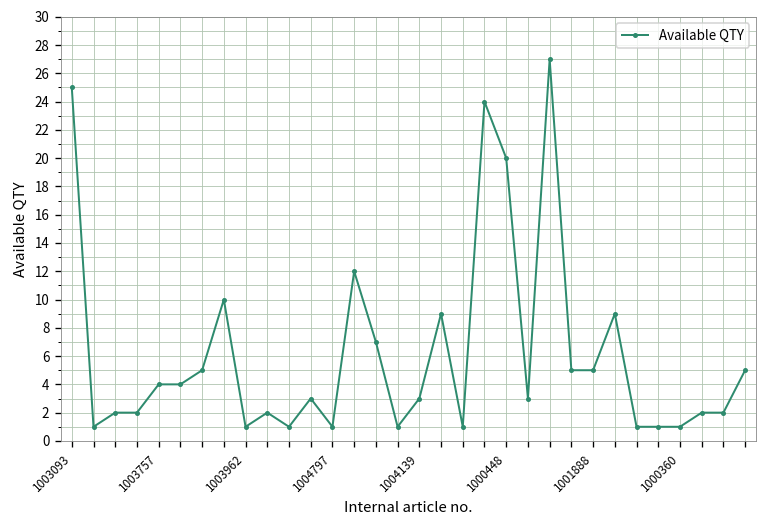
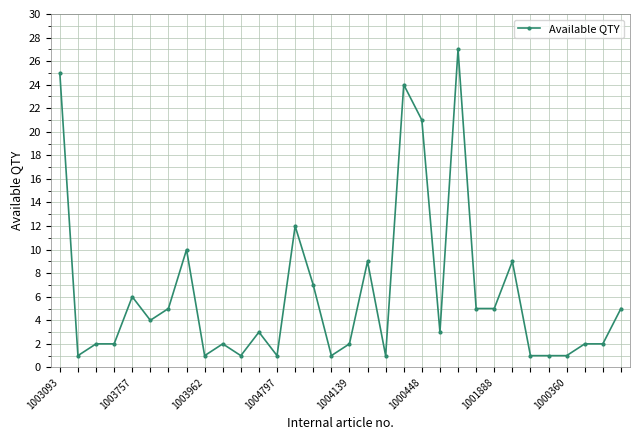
1003757: 4 -> 6
1004139: 3 -> 2
1000448: 20 -> 21
